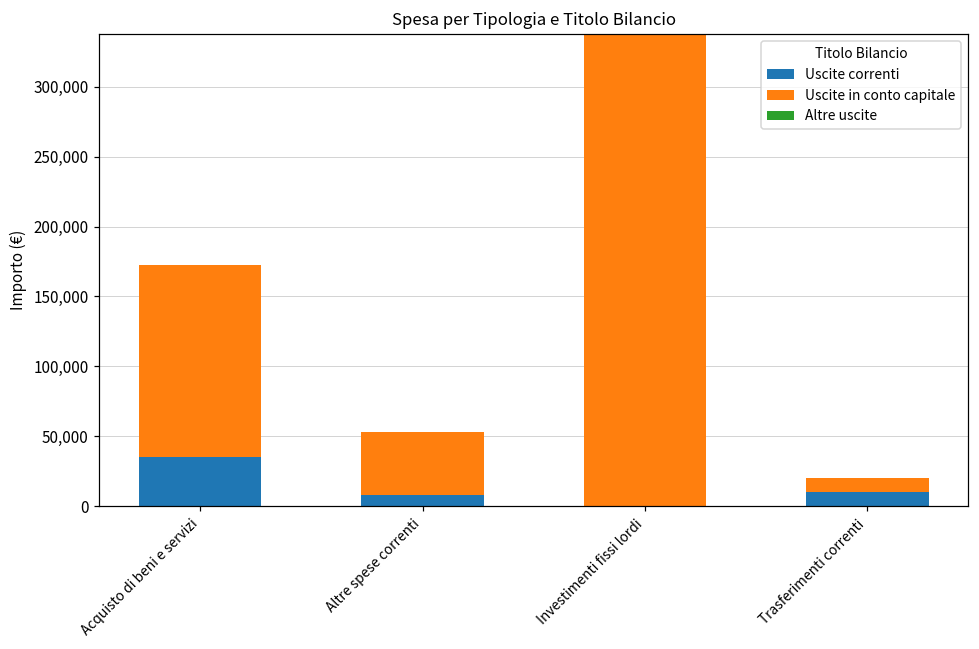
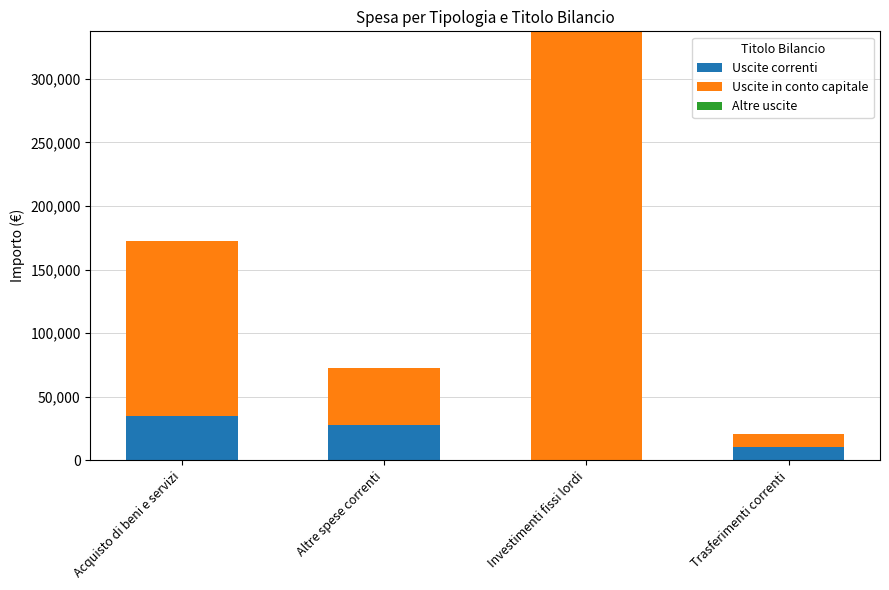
Uscite correnti, Altre spese correnti: 8,000 -> 28,000
